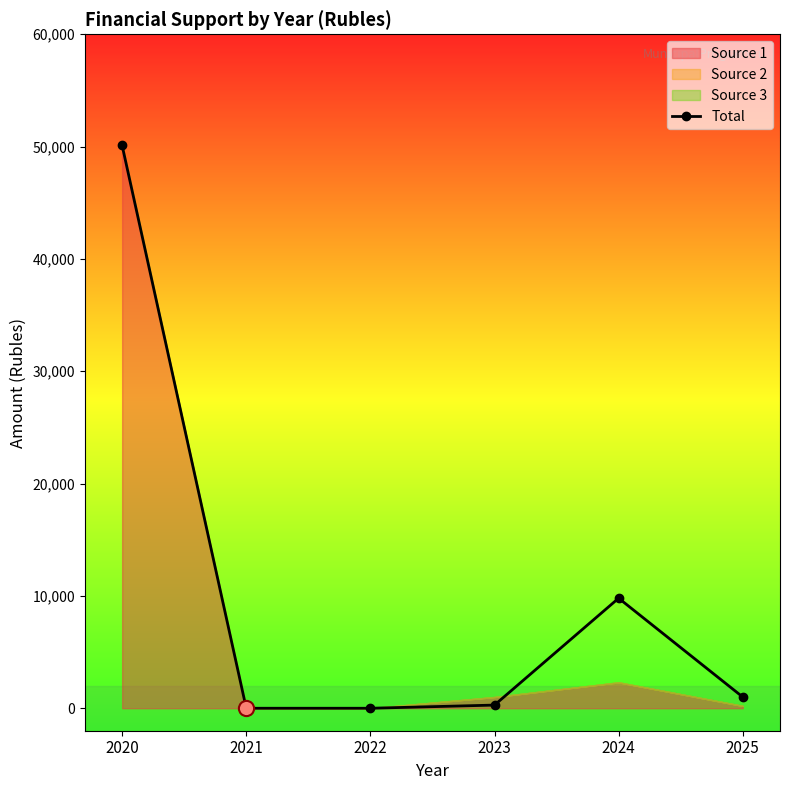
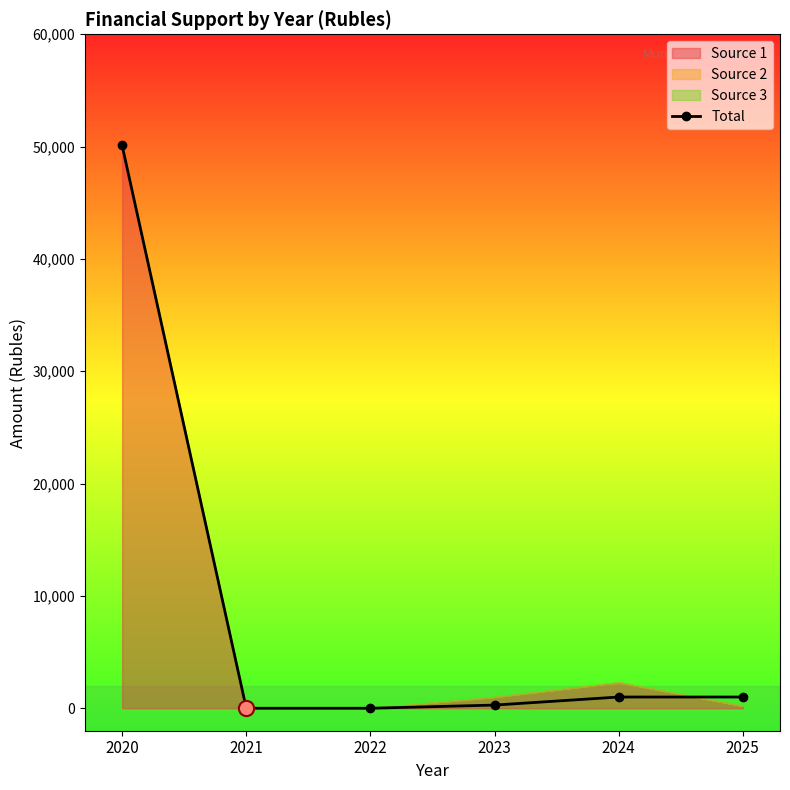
Total, 2024: 9,800 -> 1,000
